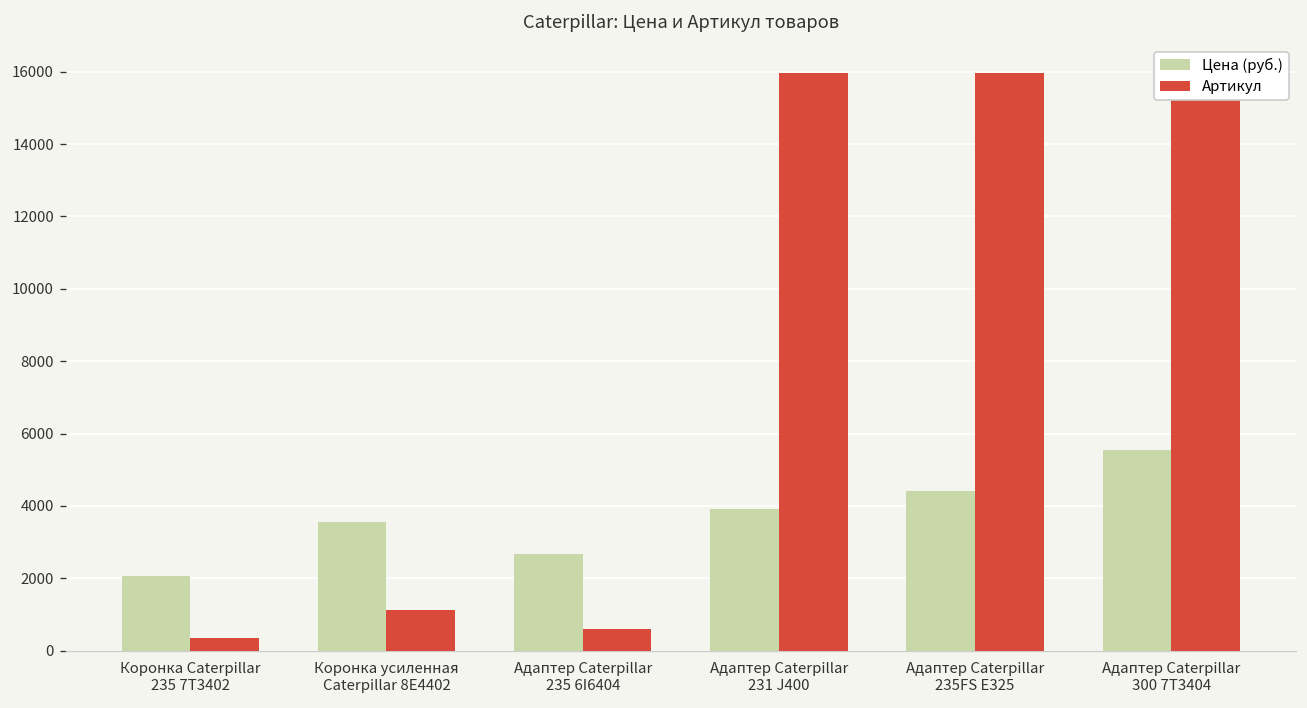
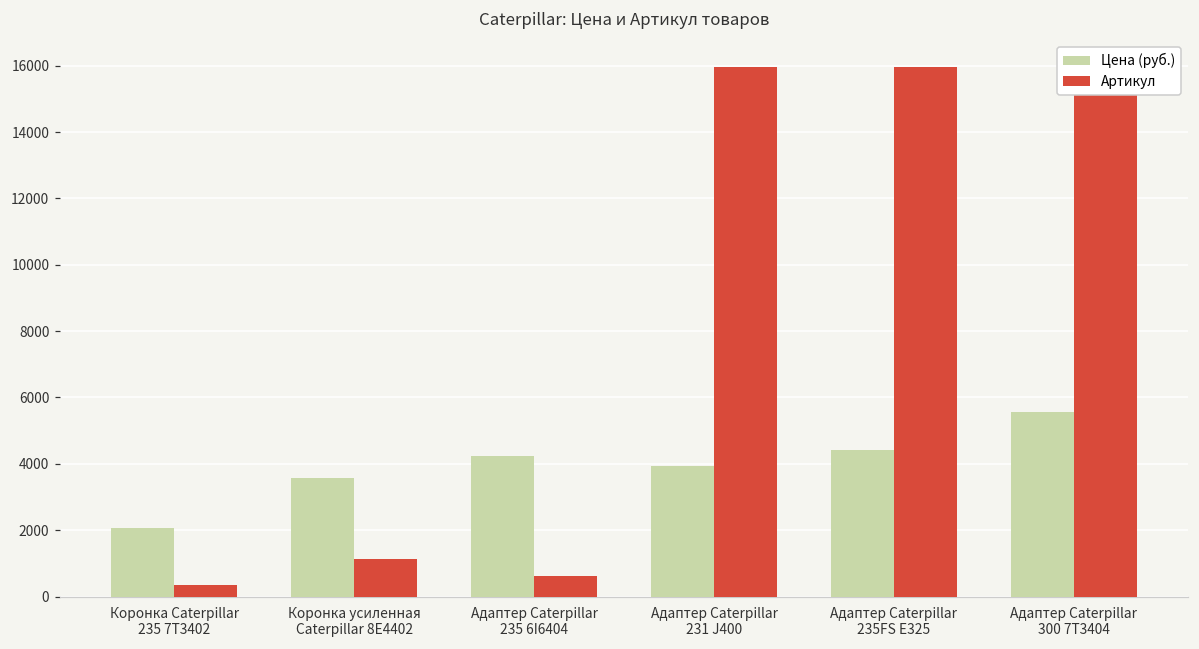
Цена (руб.), Адаптер Caterpillar 235 6I6404: 2700 -> 4200
